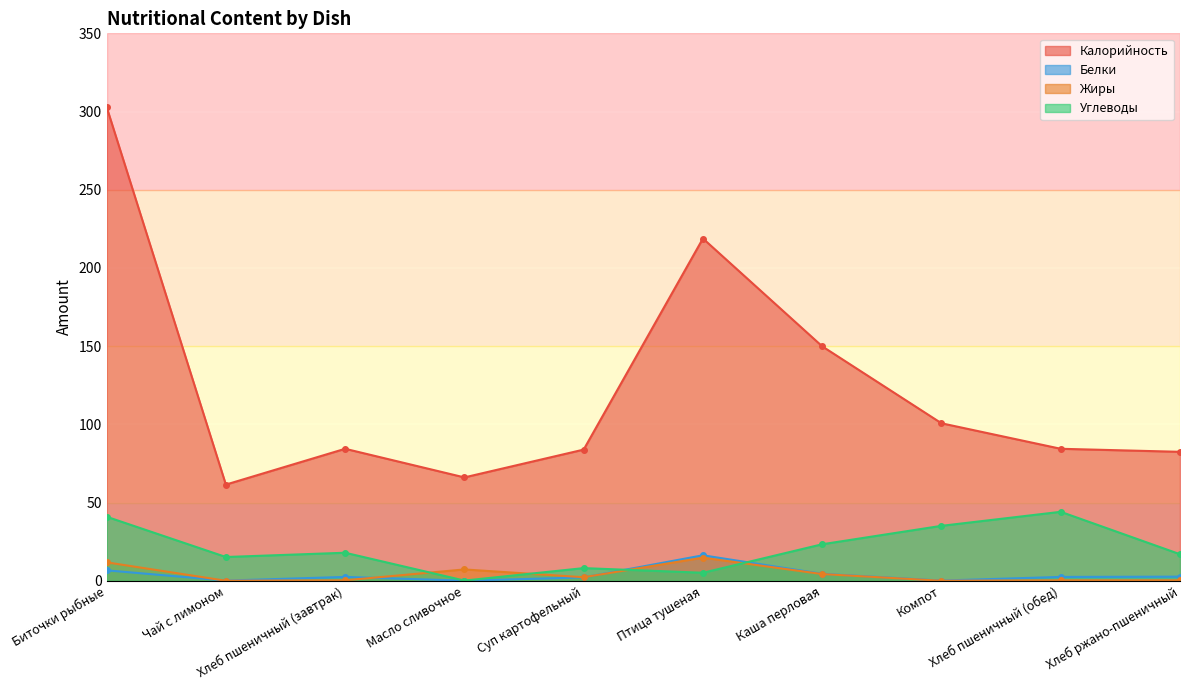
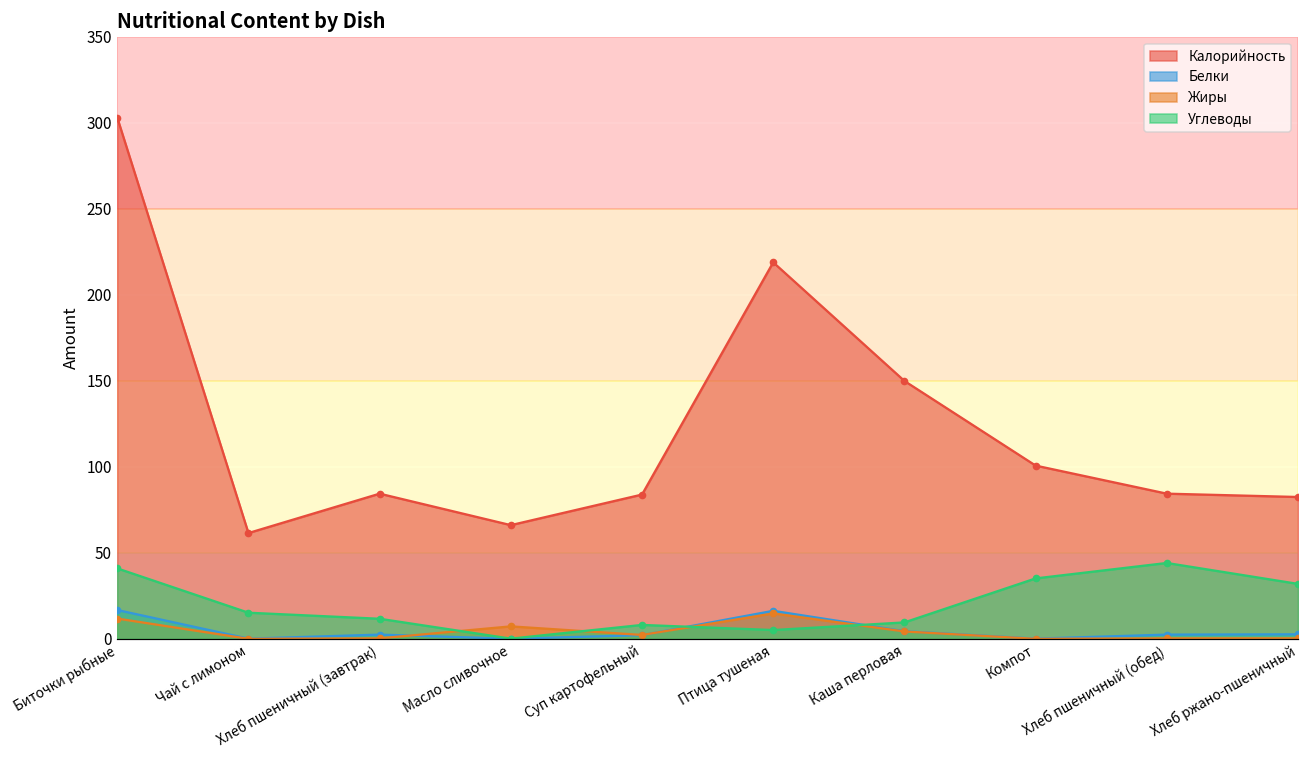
Белки, Биточки рыбные: 7 -> 17
Углеводы, Хлеб пшеничный (завтрак): 18 -> 12
Углеводы, Каша перловая: 23 -> 10
Углеводы, Хлеб ржано-пшеничный: 17 -> 32
